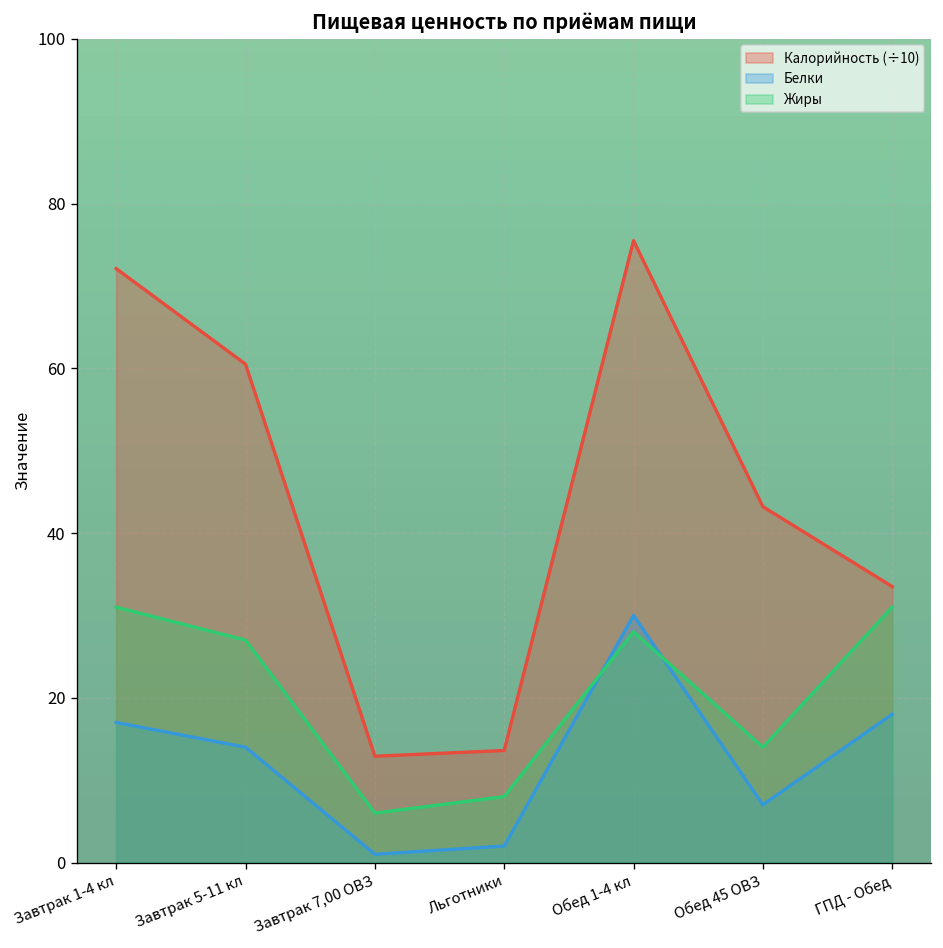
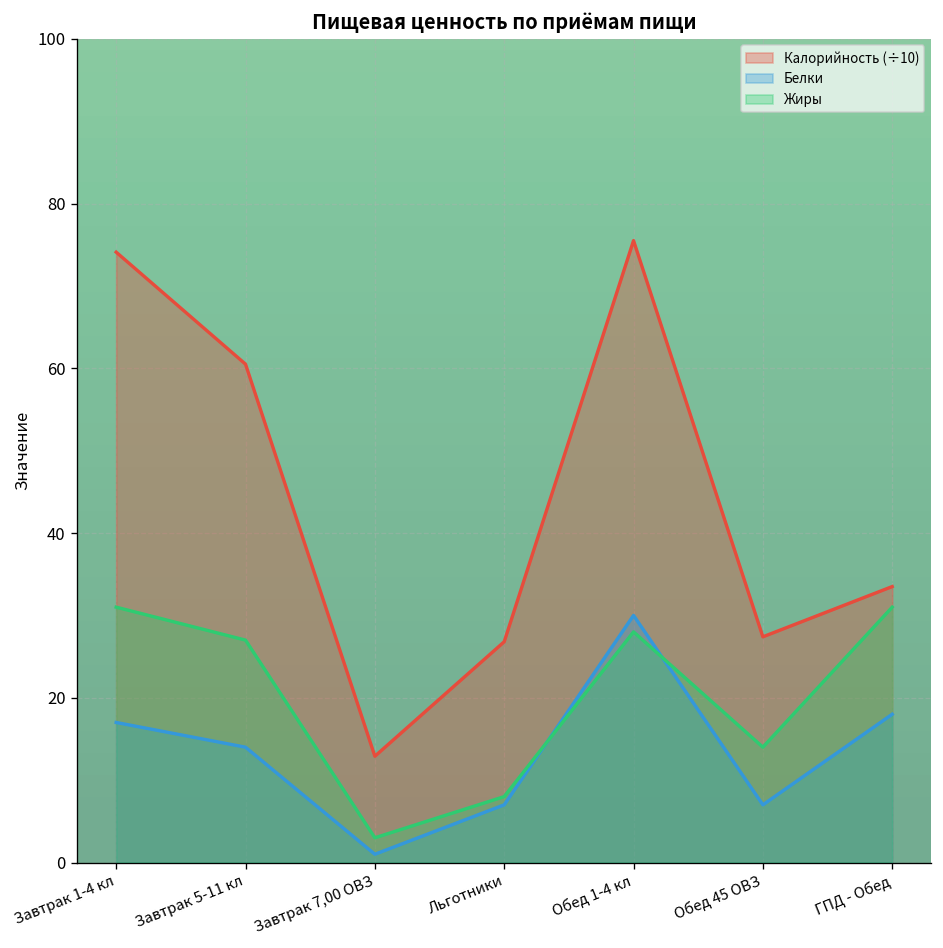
Калорийность (÷10), Завтрак 1-4 кл: 72 -> 74
Жиры, Завтрак 7,00 ОВЗ: 6 -> 3
Калорийность (÷10), Льготники: 14 -> 27
Белки, Льготники: 2 -> 7
Калорийность (÷10), Обед 45 ОВЗ: 43 -> 27
